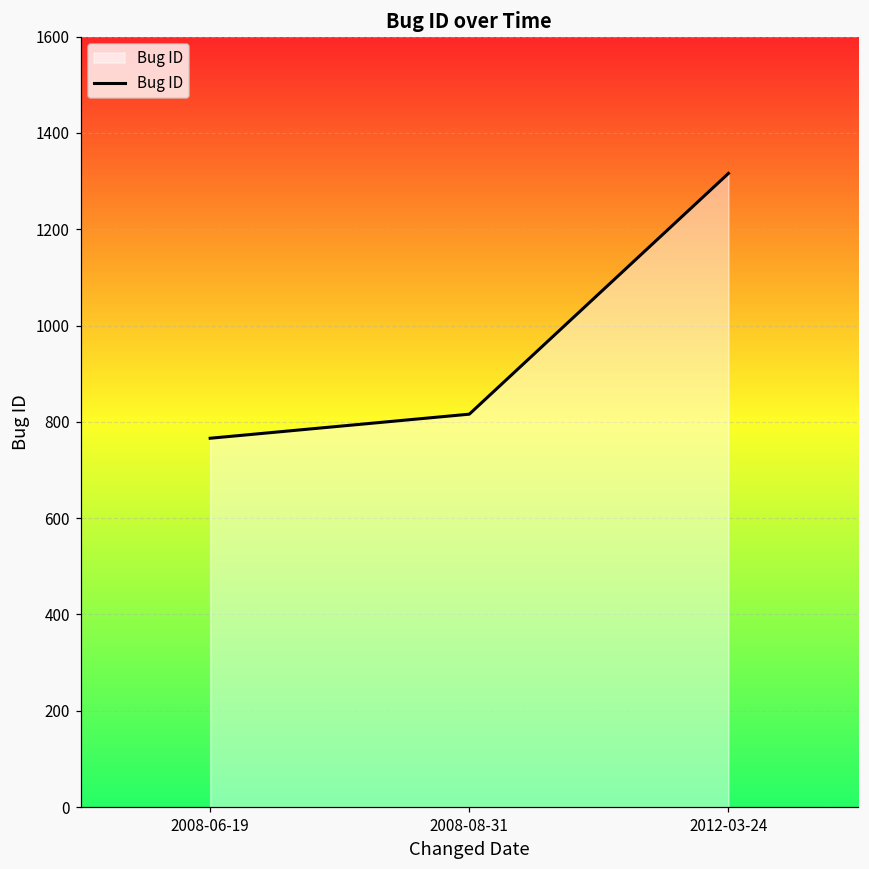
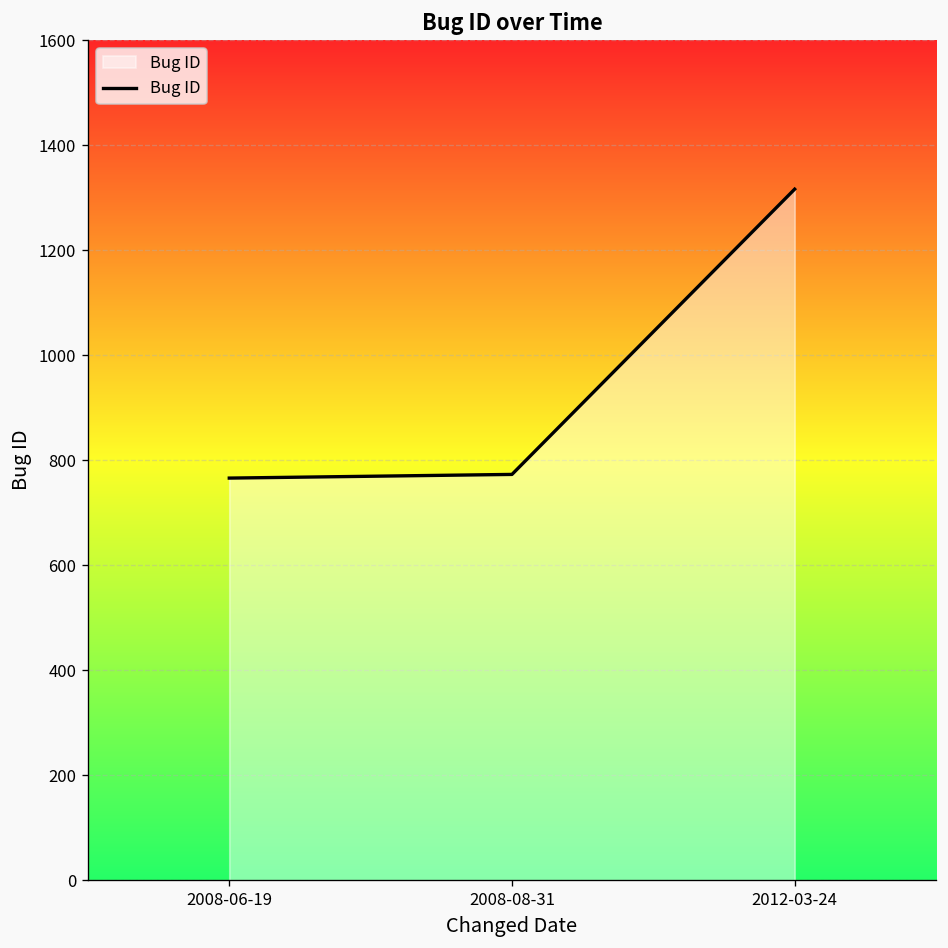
2008-08-31: 820 -> 770
